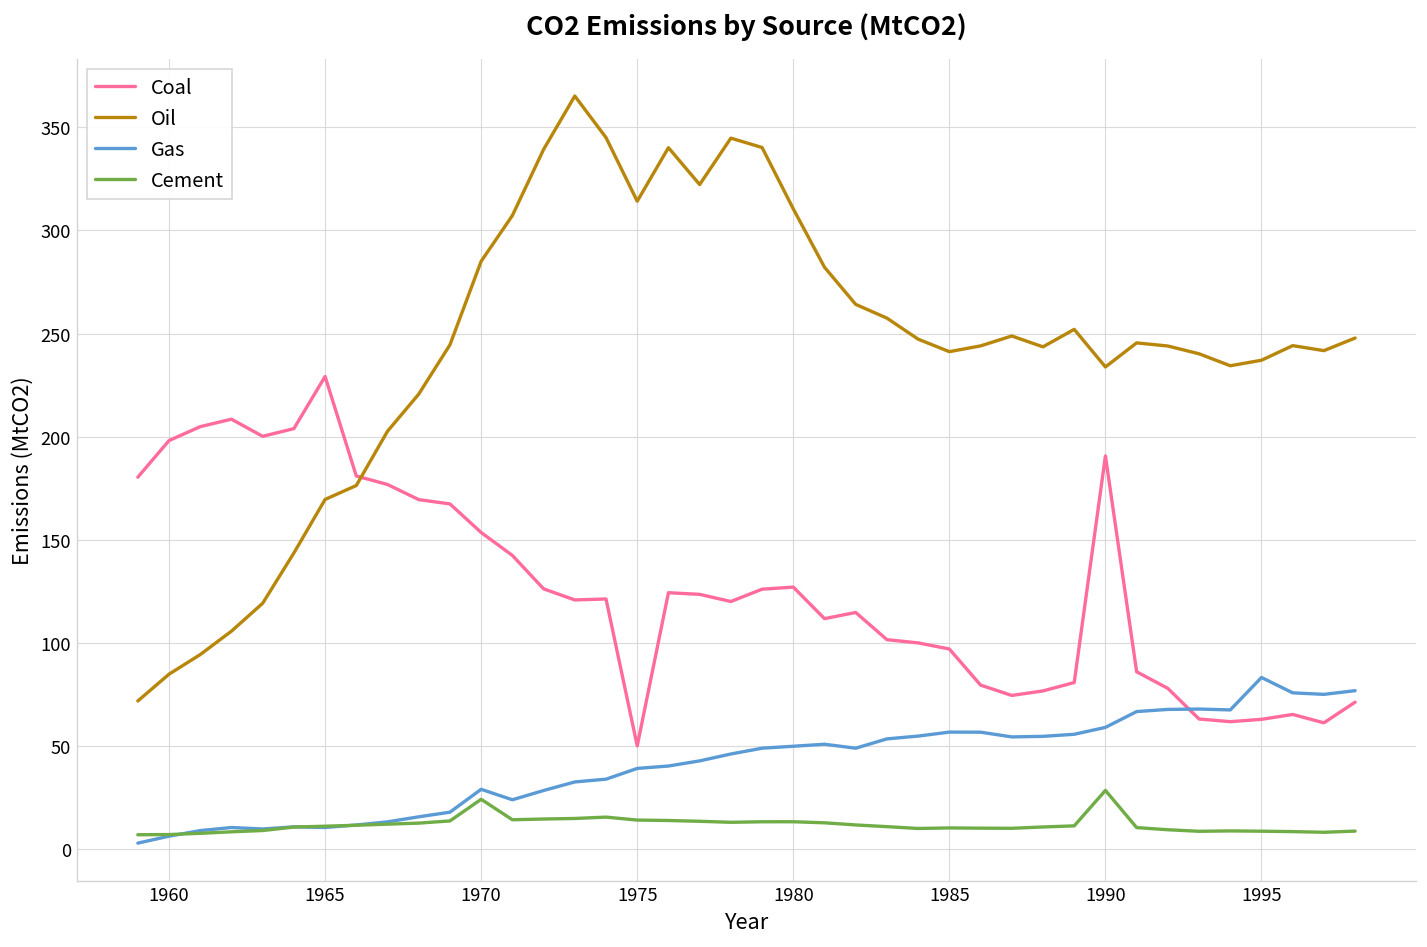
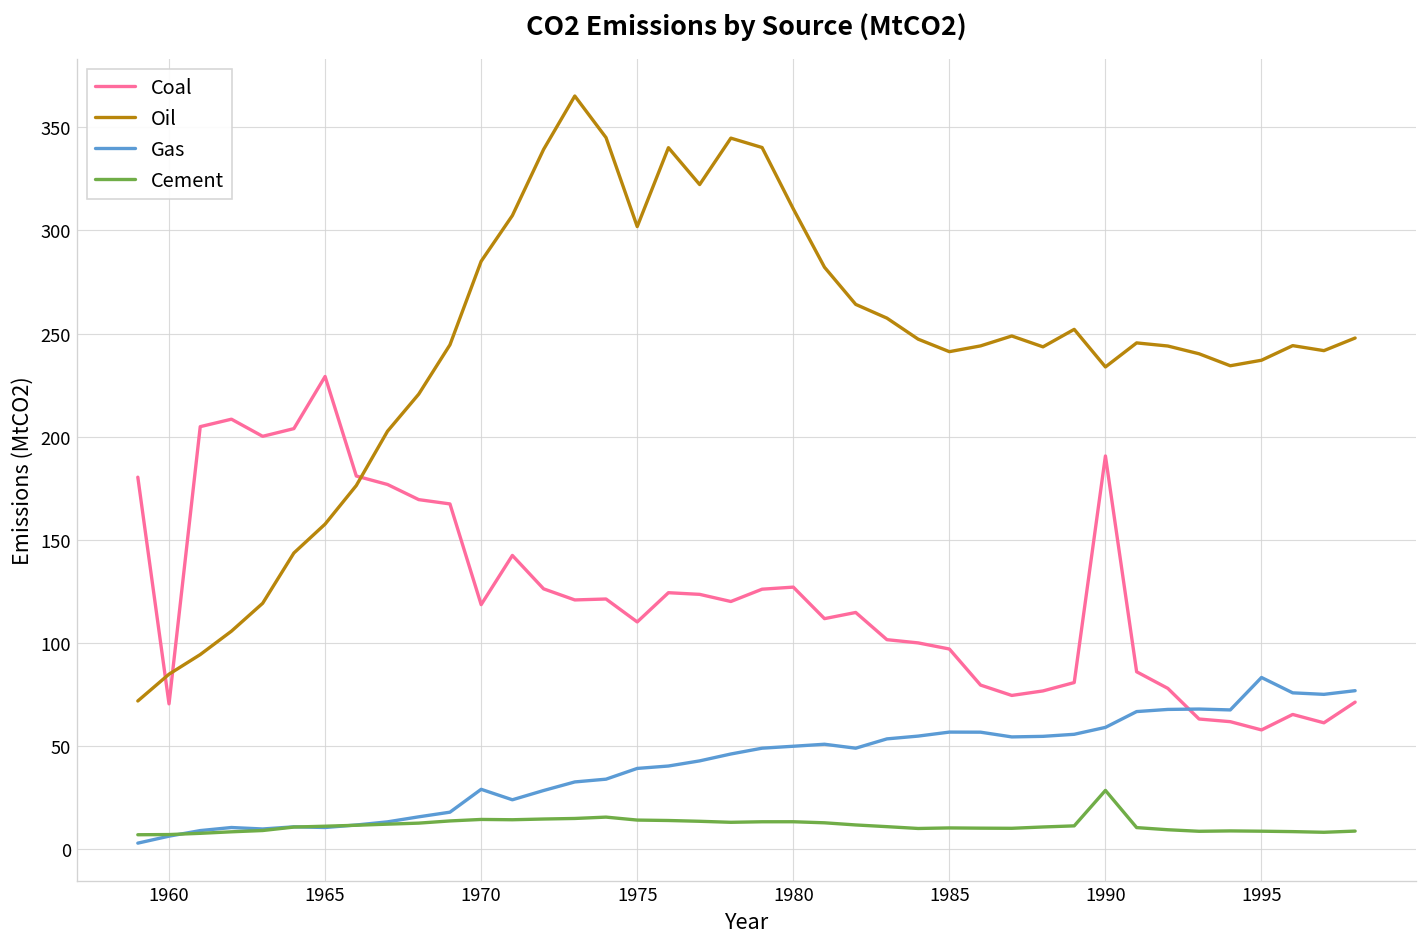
Coal, 1960: 198 -> 70
Oil, 1965: 170 -> 158
Coal, 1970: 154 -> 119
Cement, 1970: 24 -> 14
Coal, 1975: 50 -> 110
Oil, 1975: 314 -> 302
Coal, 1995: 63 -> 58
